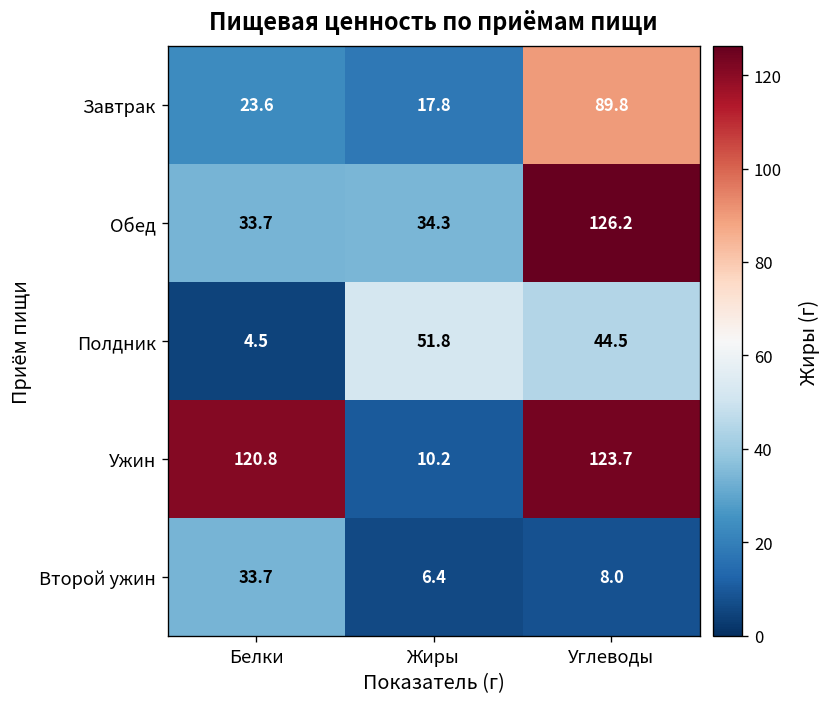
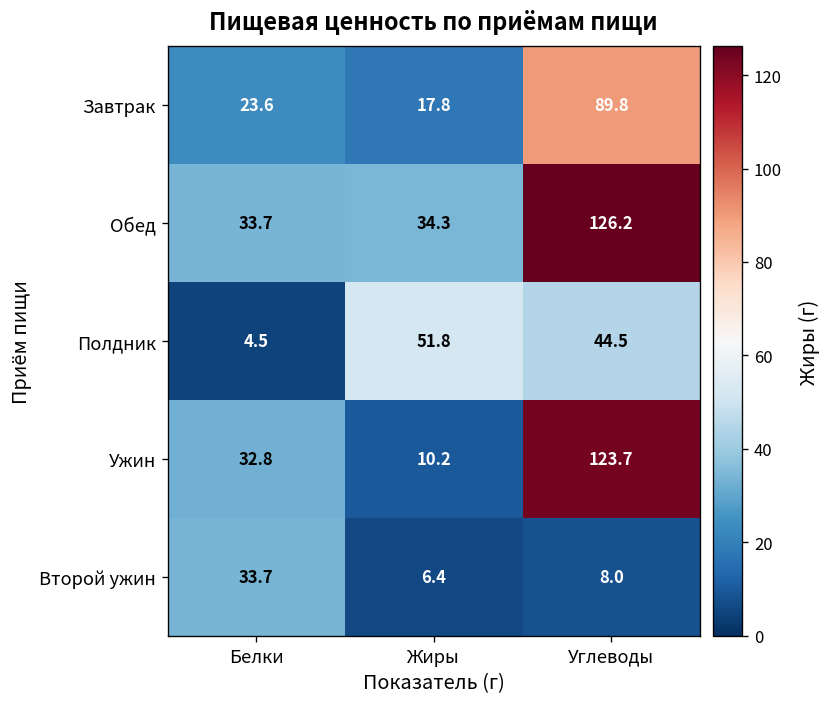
Ужин, Белки: 120.8 -> 32.8
